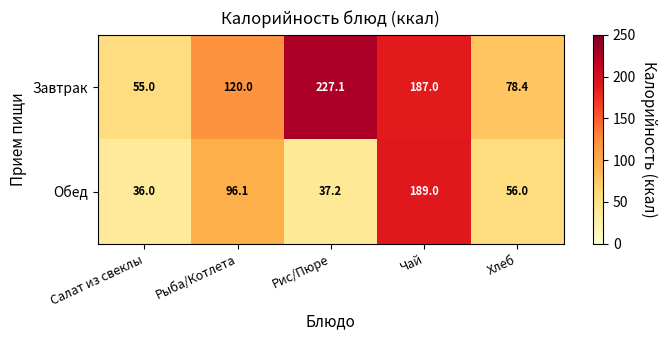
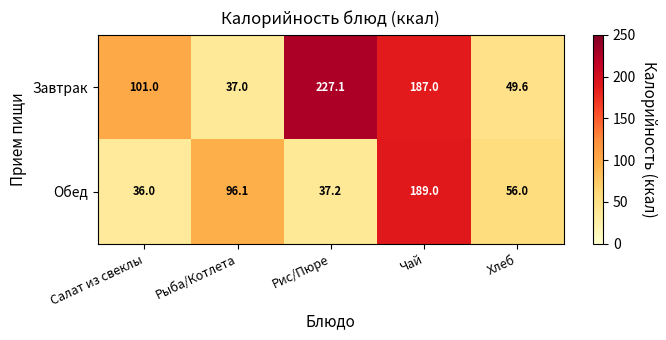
Завтрак, Салат из свеклы: 55.0 -> 101.0
Завтрак, Рыба/Котлета: 120.0 -> 37.0
Завтрак, Хлеб: 78.4 -> 49.6
